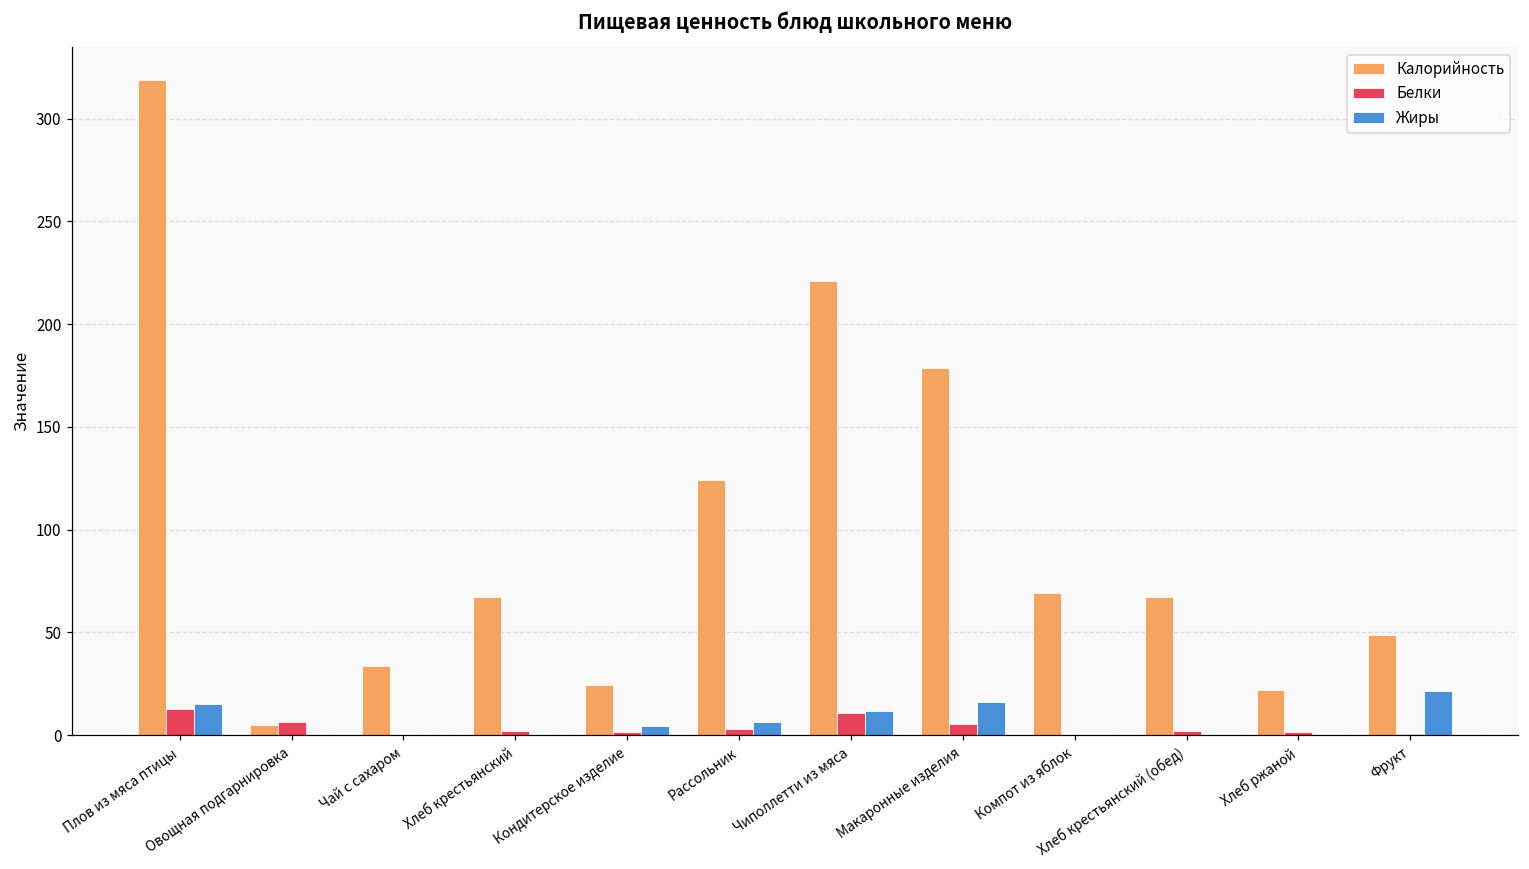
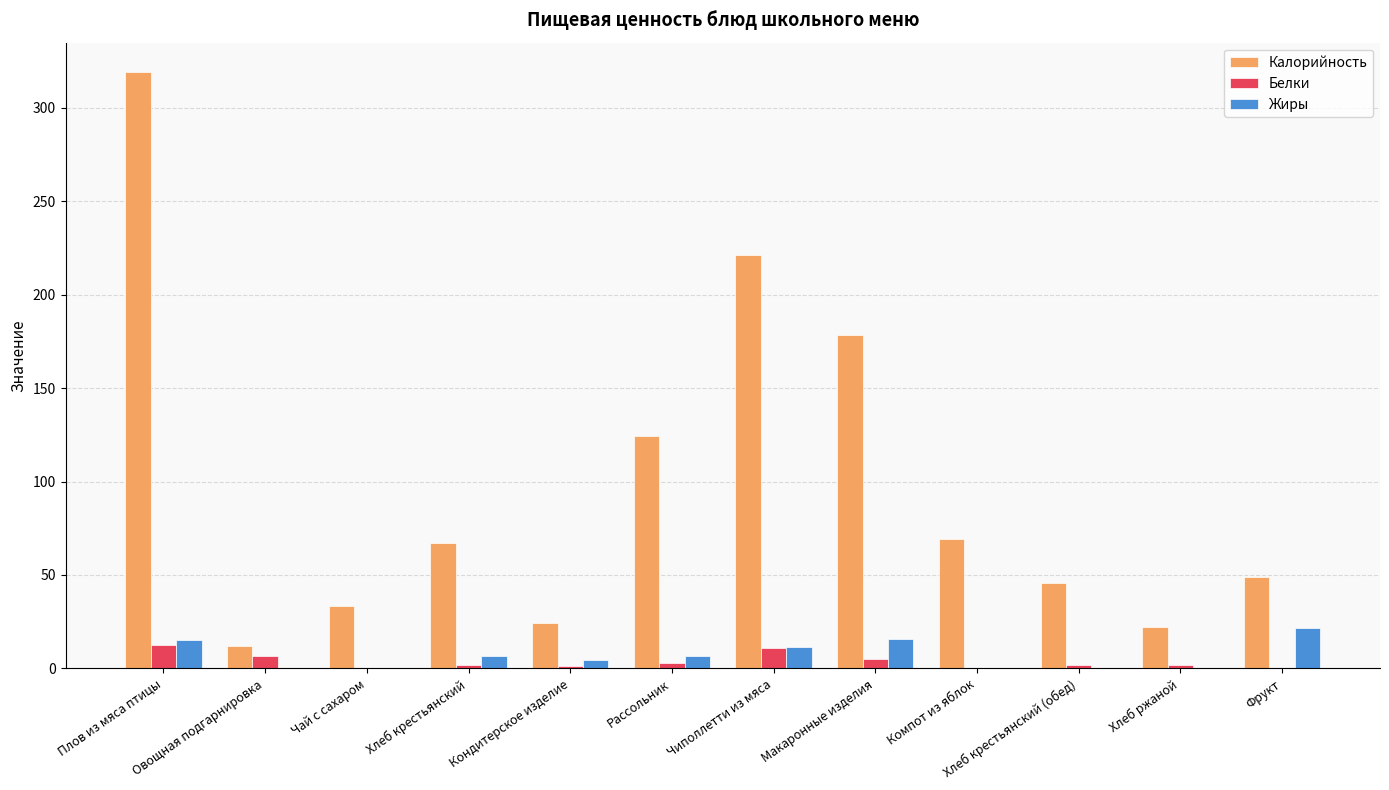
Калорийность, Овощная подгарнировка: 5 -> 12
Жиры, Хлеб крестьянский: 0 -> 7
Калорийность, Хлеб крестьянский (обед): 67 -> 46
